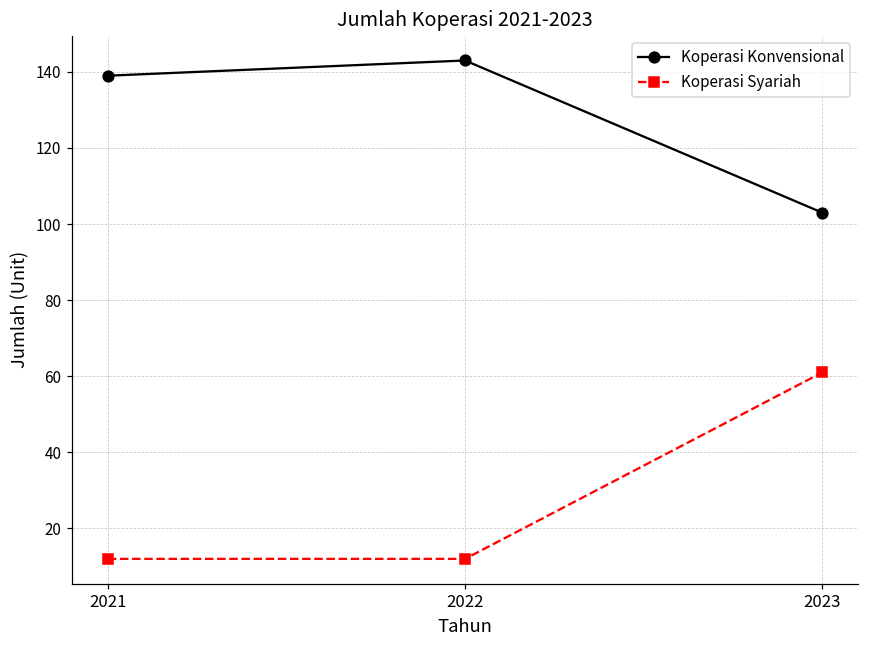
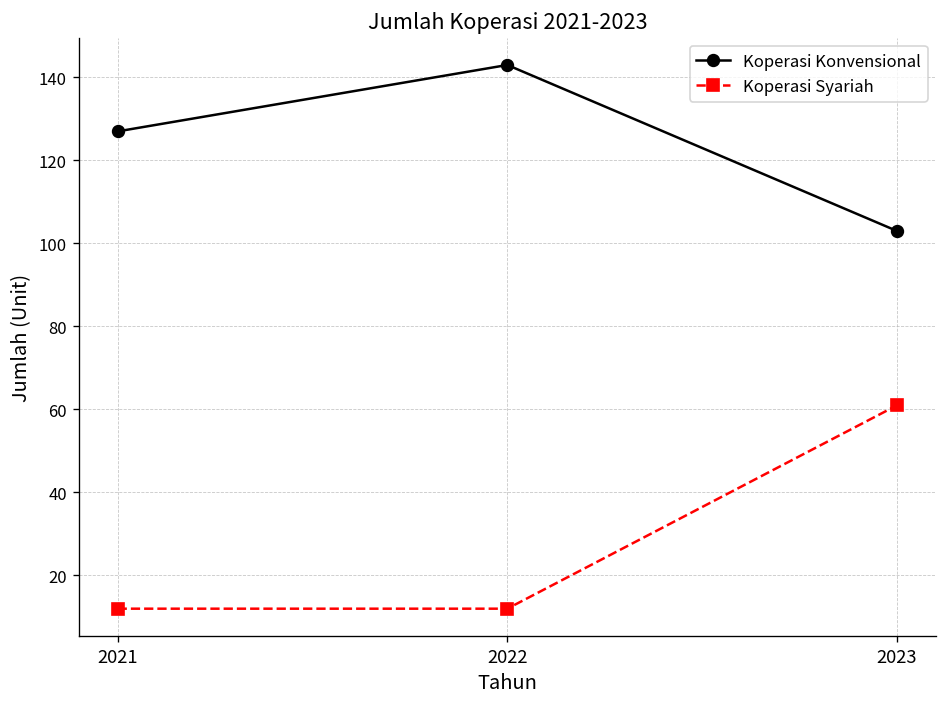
Koperasi Konvensional, 2021: 139 -> 127
